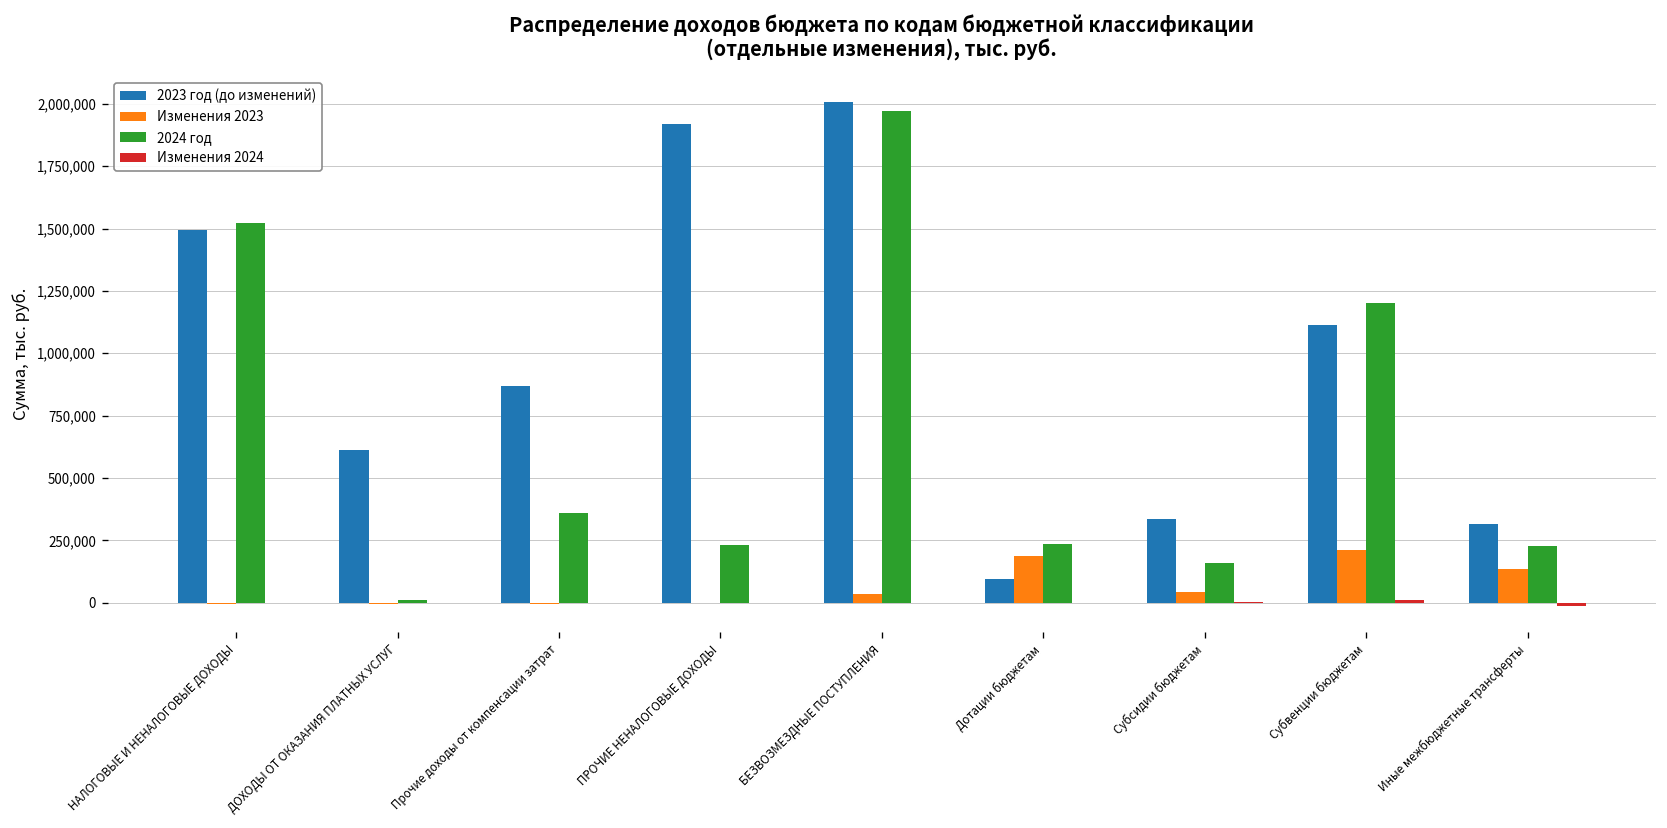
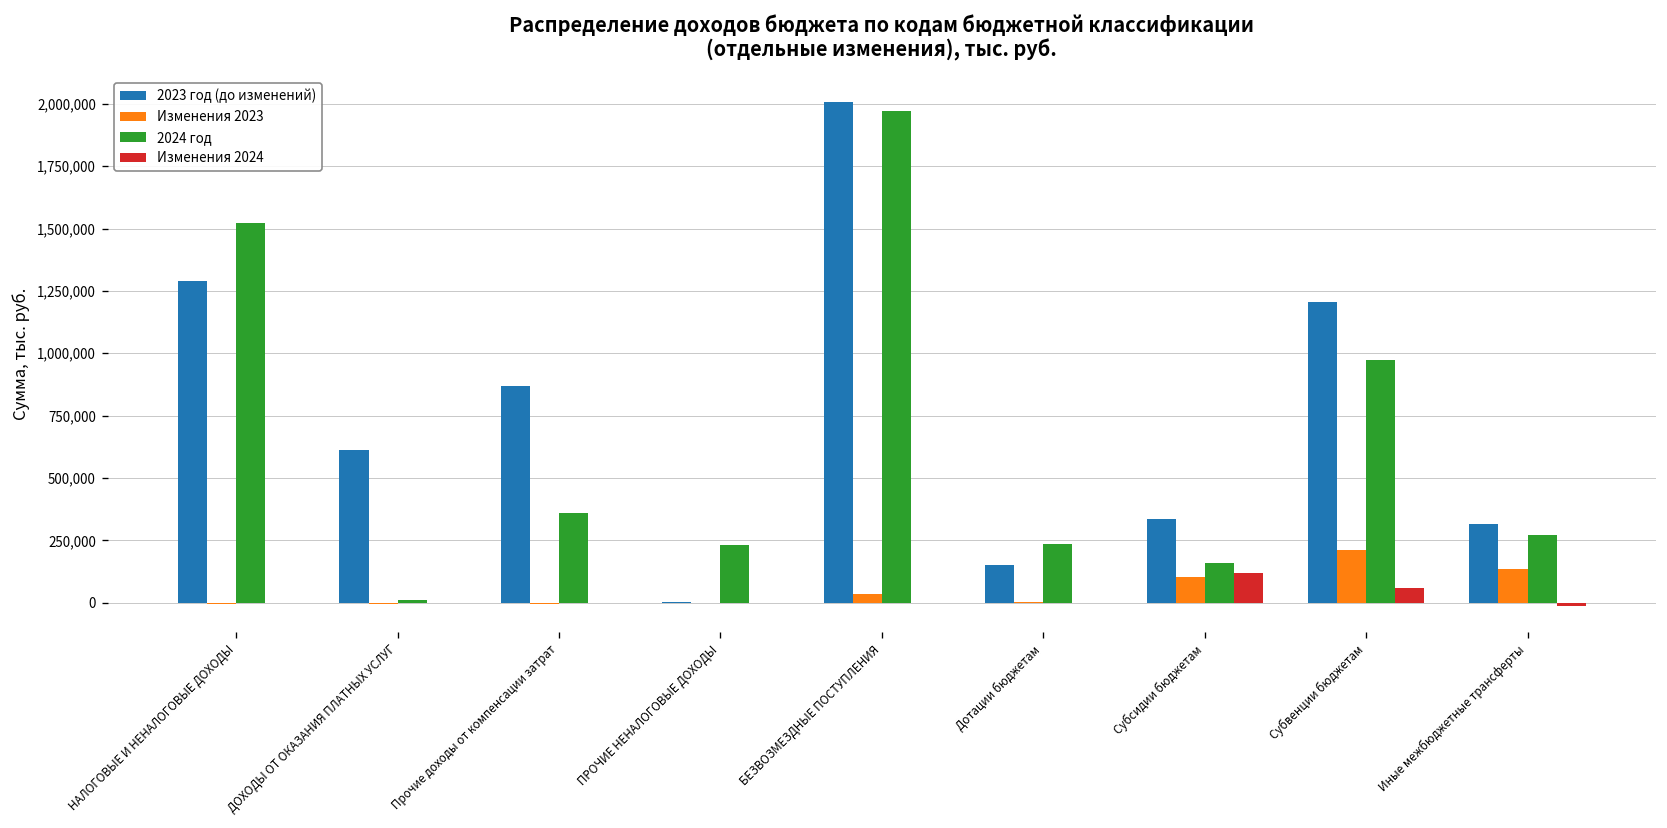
2023 год (до изменений), НАЛОГОВЫЕ И НЕНАЛОГОВЫЕ ДОХОДЫ: 1,490,000 -> 1,290,000
2023 год (до изменений), ПРОЧИЕ НЕНАЛОГОВЫЕ ДОХОДЫ: 1,920,000 -> 0
2023 год (до изменений), Дотации бюджетам: 100,000 -> 150,000
Изменения 2023, Дотации бюджетам: 190,000 -> 0
Изменения 2023, Субсидии бюджетам: 40,000 -> 100,000
Изменения 2024, Субсидии бюджетам: 0 -> 120,000
2023 год (до изменений), Субвенции бюджетам: 1,110,000 -> 1,200,000
2024 год, Субвенции бюджетам: 1,200,000 -> 970,000
Изменения 2024, Субвенции бюджетам: 10,000 -> 60,000
2024 год, Иные межбюджетные трансферты: 230,000 -> 270,000
